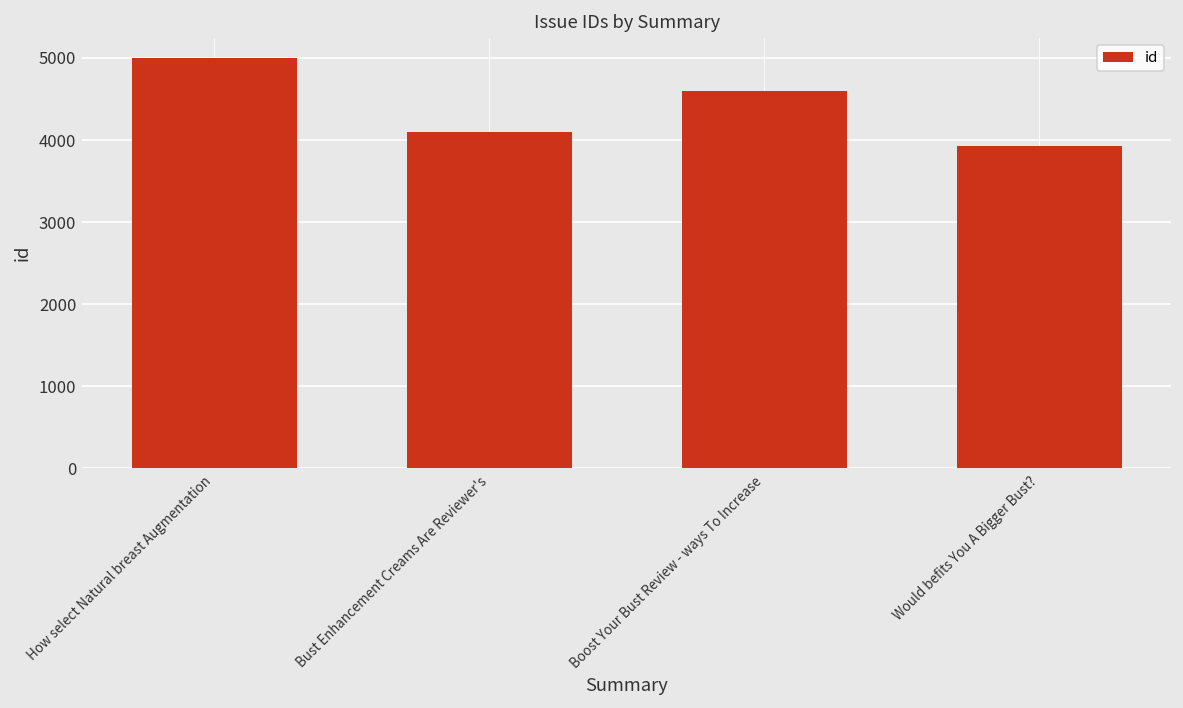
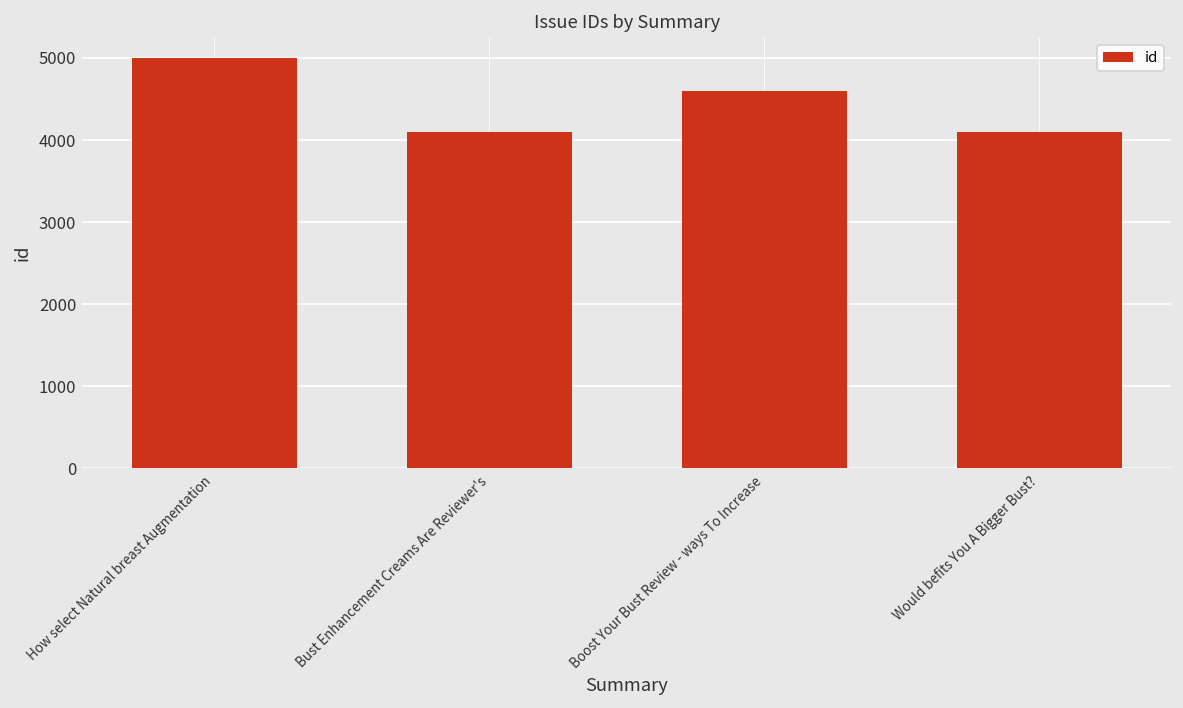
Would befits You A Bigger Bust?: 3900 -> 4100
